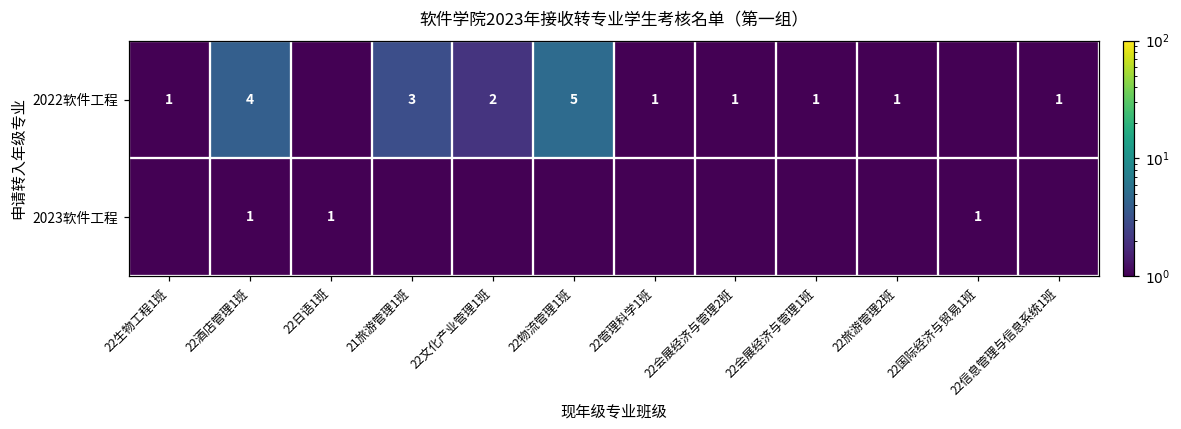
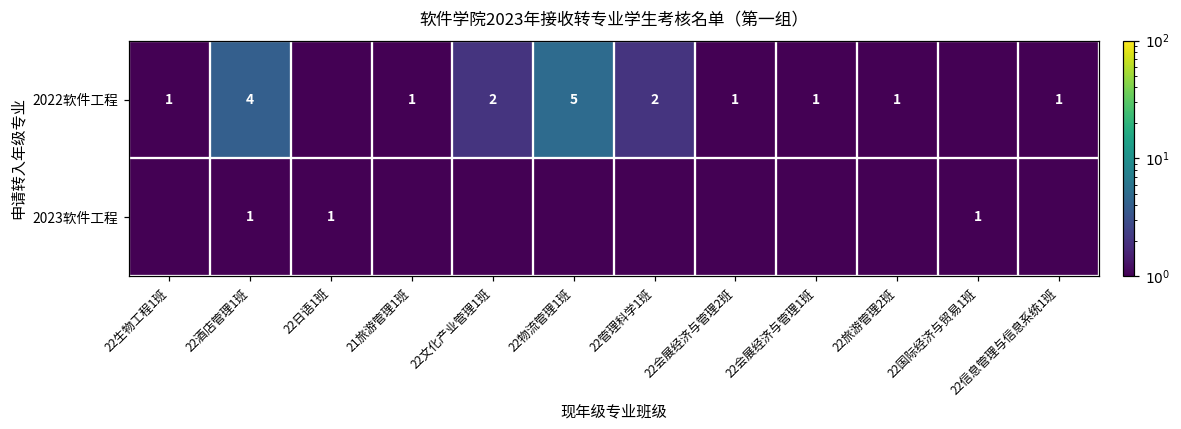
2022软件工程, 21旅游管理1班: 3 -> 1
2022软件工程, 22管理科学1班: 1 -> 2
